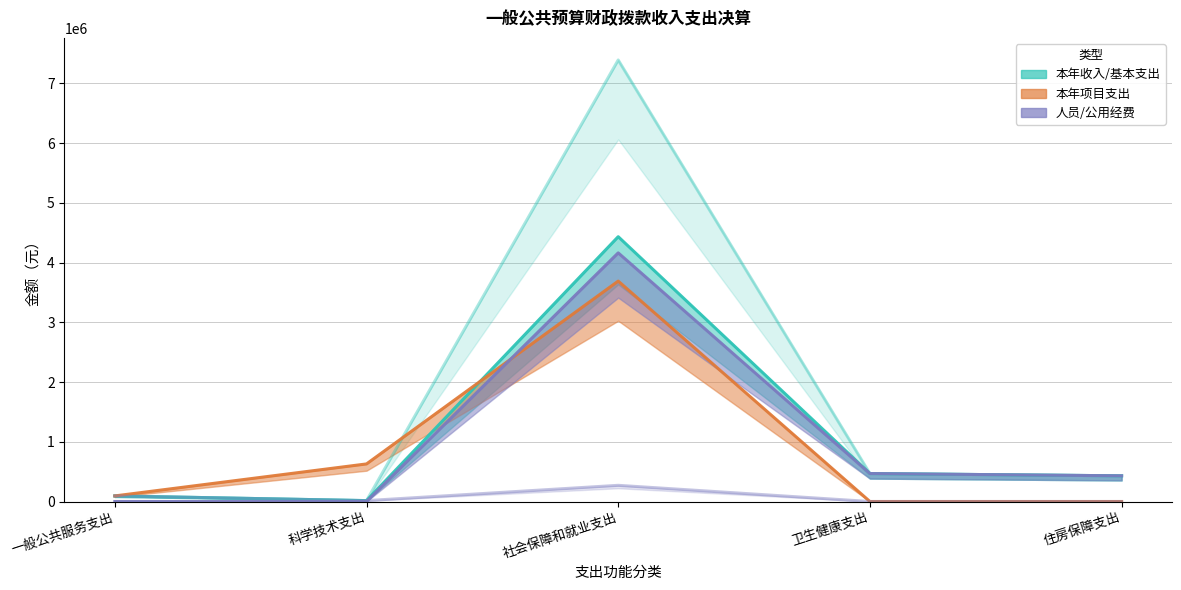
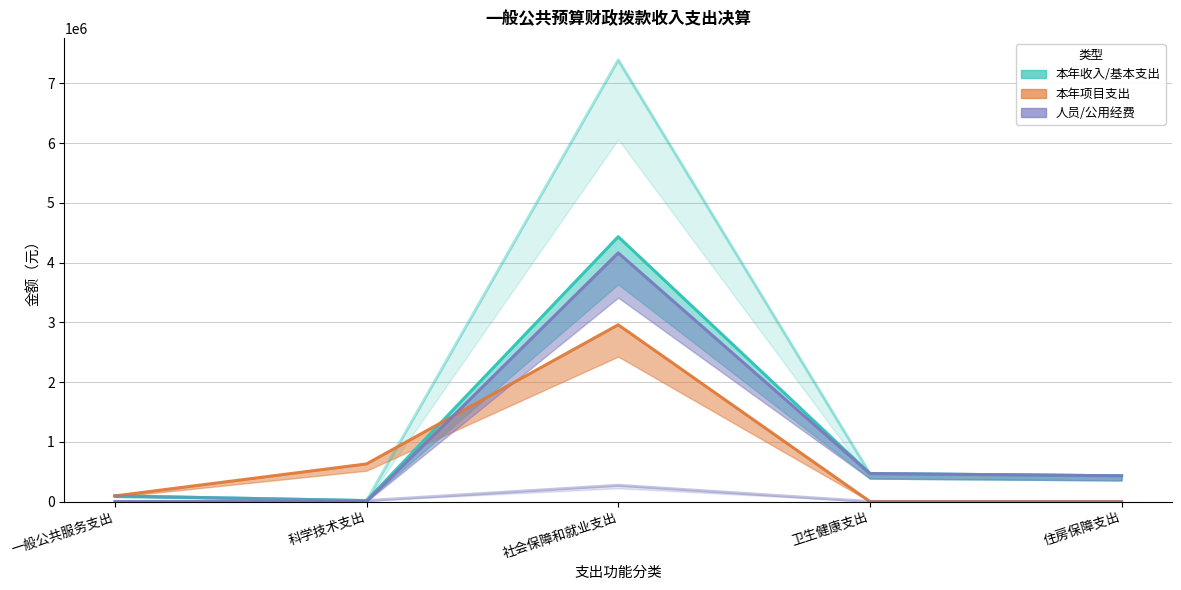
本年项目支出, 社会保障和就业支出: 3700000 -> 3000000
